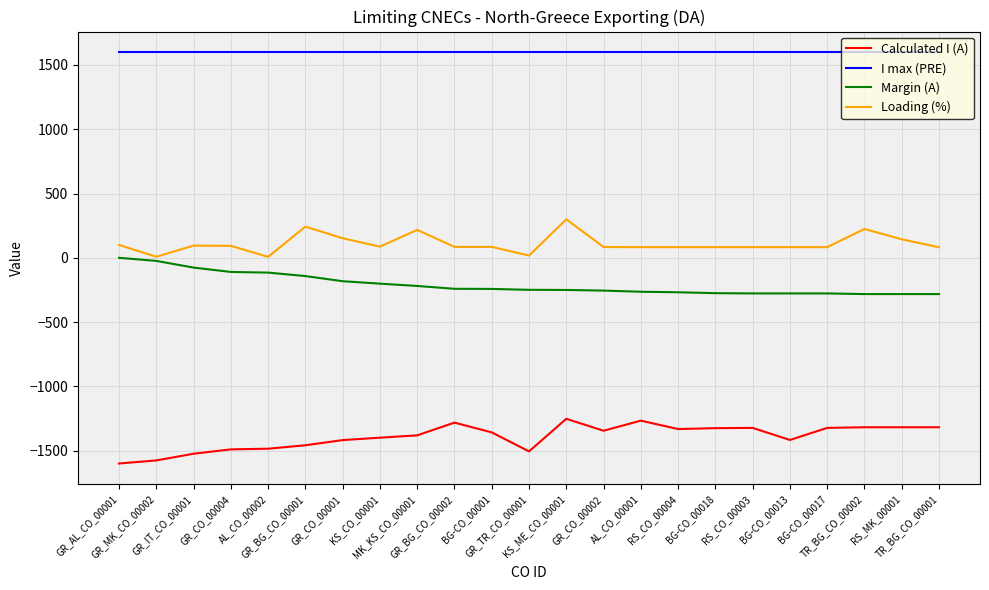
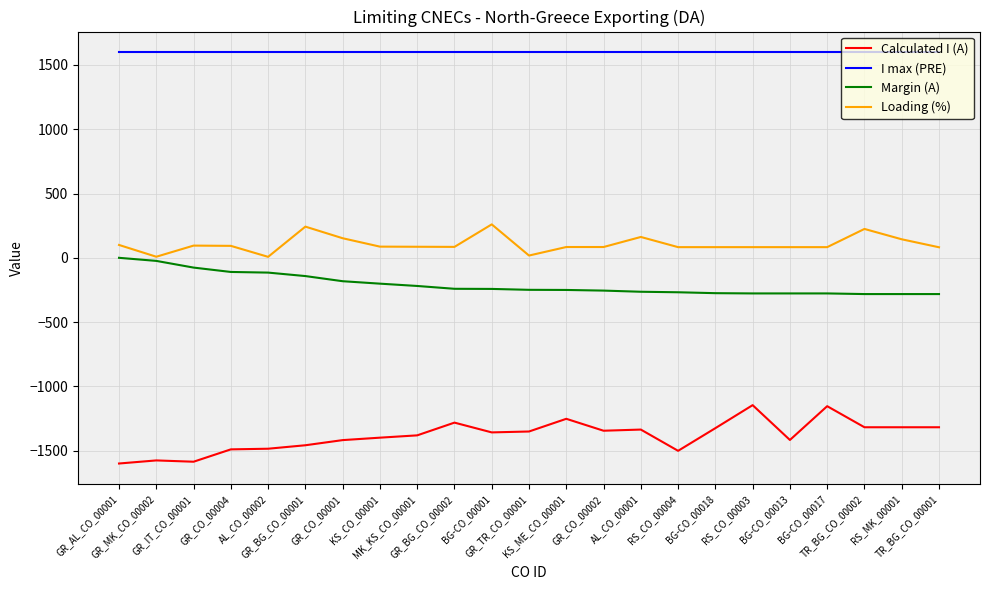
Calculated I (A), GR_IT_CO_00001: -1520 -> -1590
Loading (%), MK_KS_CO_00001: 220 -> 90
Loading (%), BG-CO_00001: 90 -> 260
Calculated I (A), GR_TR_CO_00001: -1510 -> -1350
Loading (%), KS_ME_CO_00001: 300 -> 80
Calculated I (A), AL_CO_00001: -1270 -> -1340
Loading (%), AL_CO_00001: 80 -> 160
Calculated I (A), RS_CO_00004: -1330 -> -1500
Calculated I (A), RS_CO_00003: -1320 -> -1150
Calculated I (A), BG-CO_00017: -1320 -> -1150
